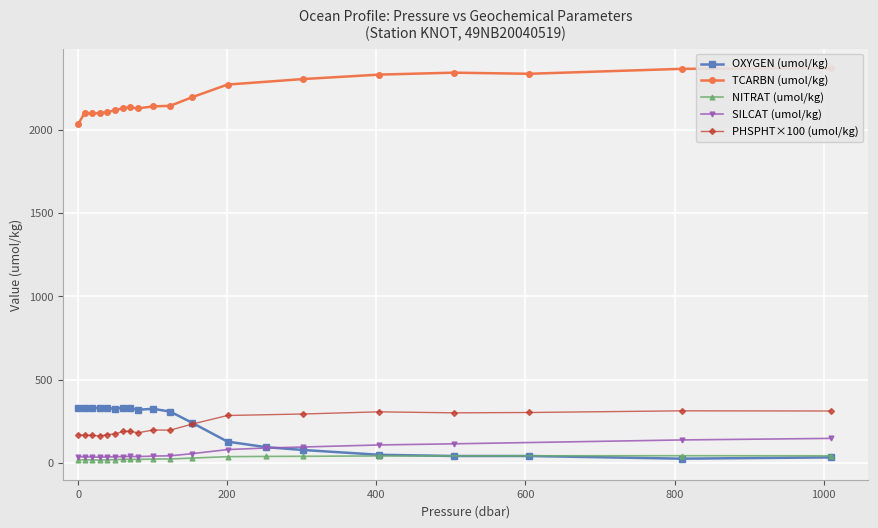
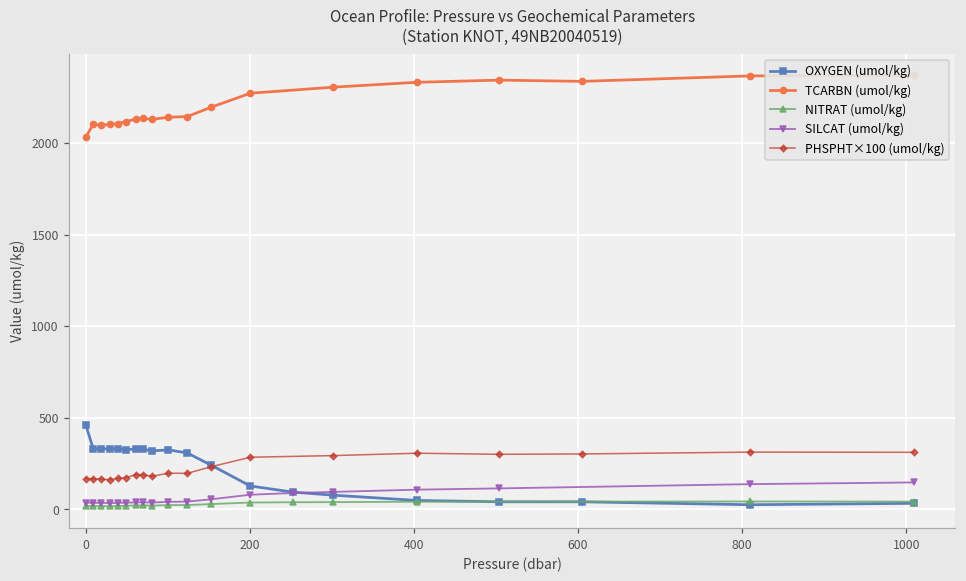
OXYGEN (umol/kg), 0: 330 -> 460
